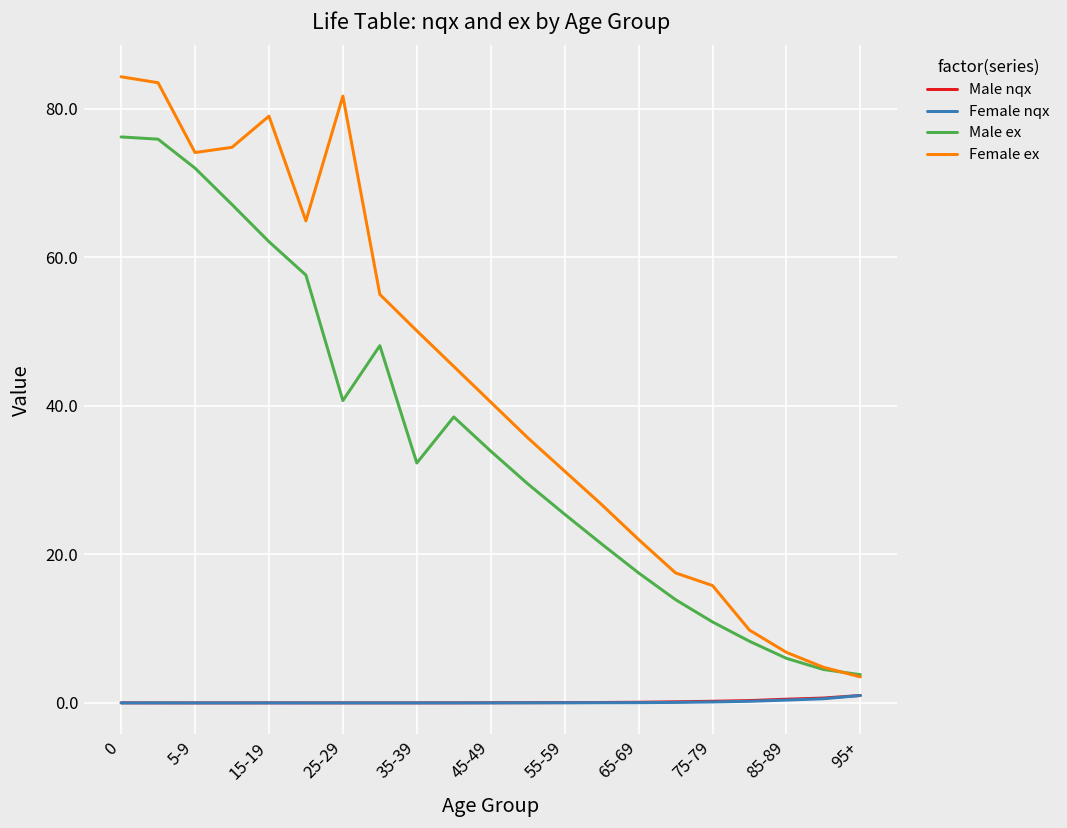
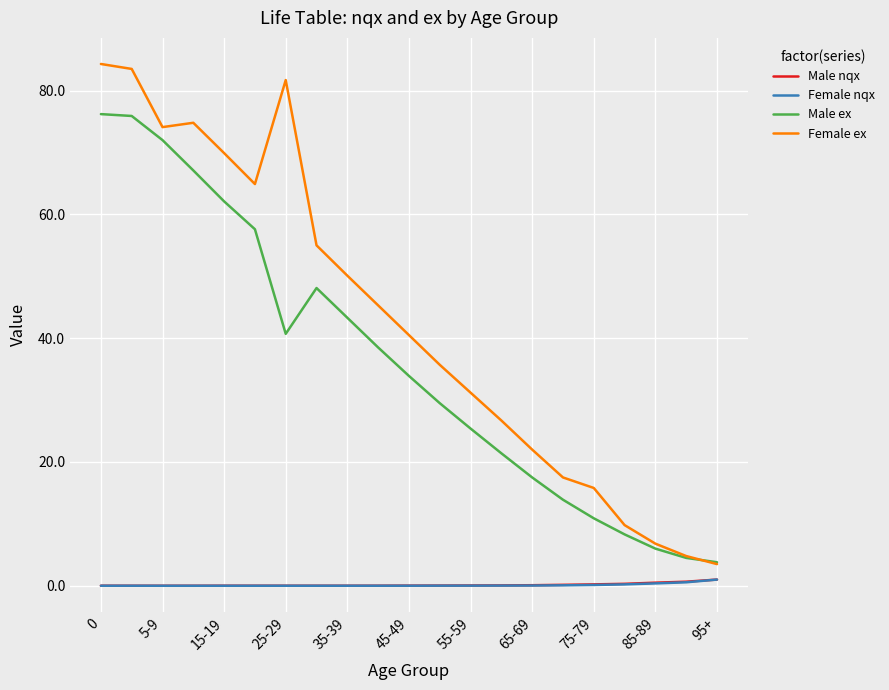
Female ex, 15-19: 79 -> 70
Male ex, 35-39: 32 -> 43
